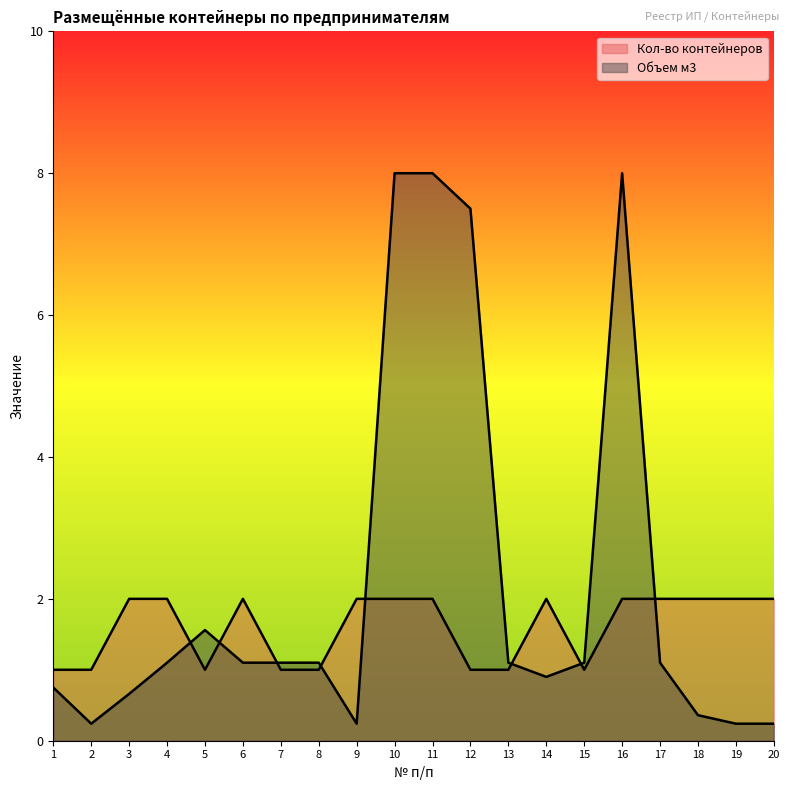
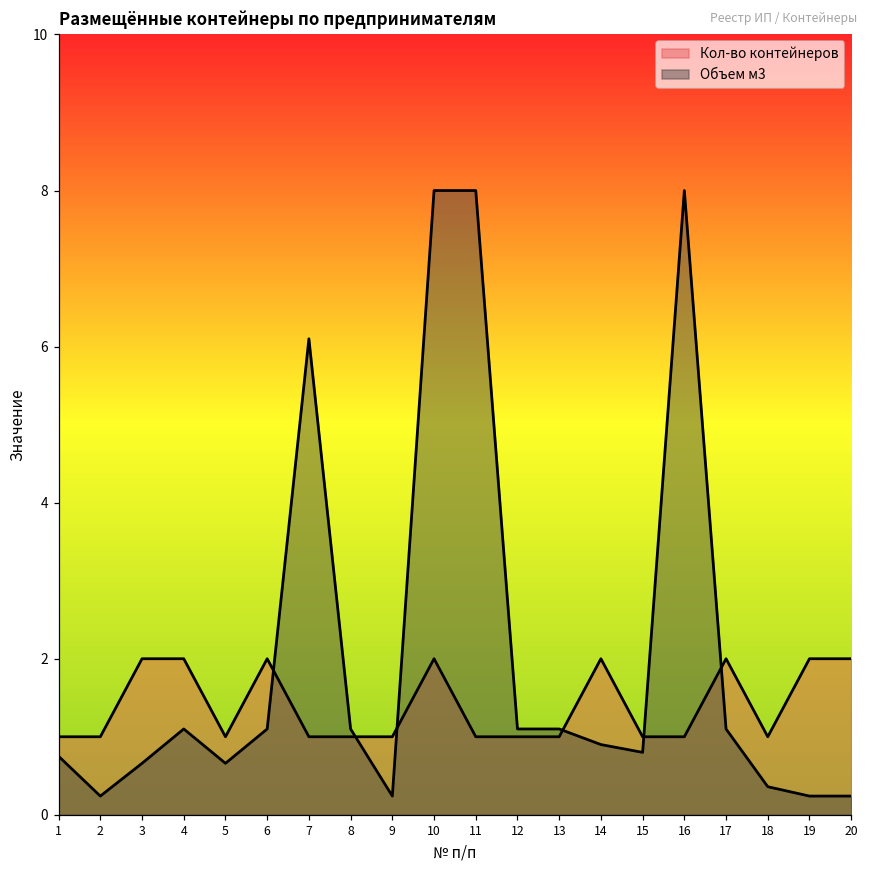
Объем м3, 5: 1.6 -> 0.7
Объем м3, 7: 1.1 -> 6.1
Кол-во контейнеров, 9: 2 -> 1
Кол-во контейнеров, 11: 2 -> 1
Объем м3, 12: 7.5 -> 1.1
Объем м3, 15: 1.1 -> 0.8
Кол-во контейнеров, 16: 2 -> 1
Кол-во контейнеров, 18: 2 -> 1
